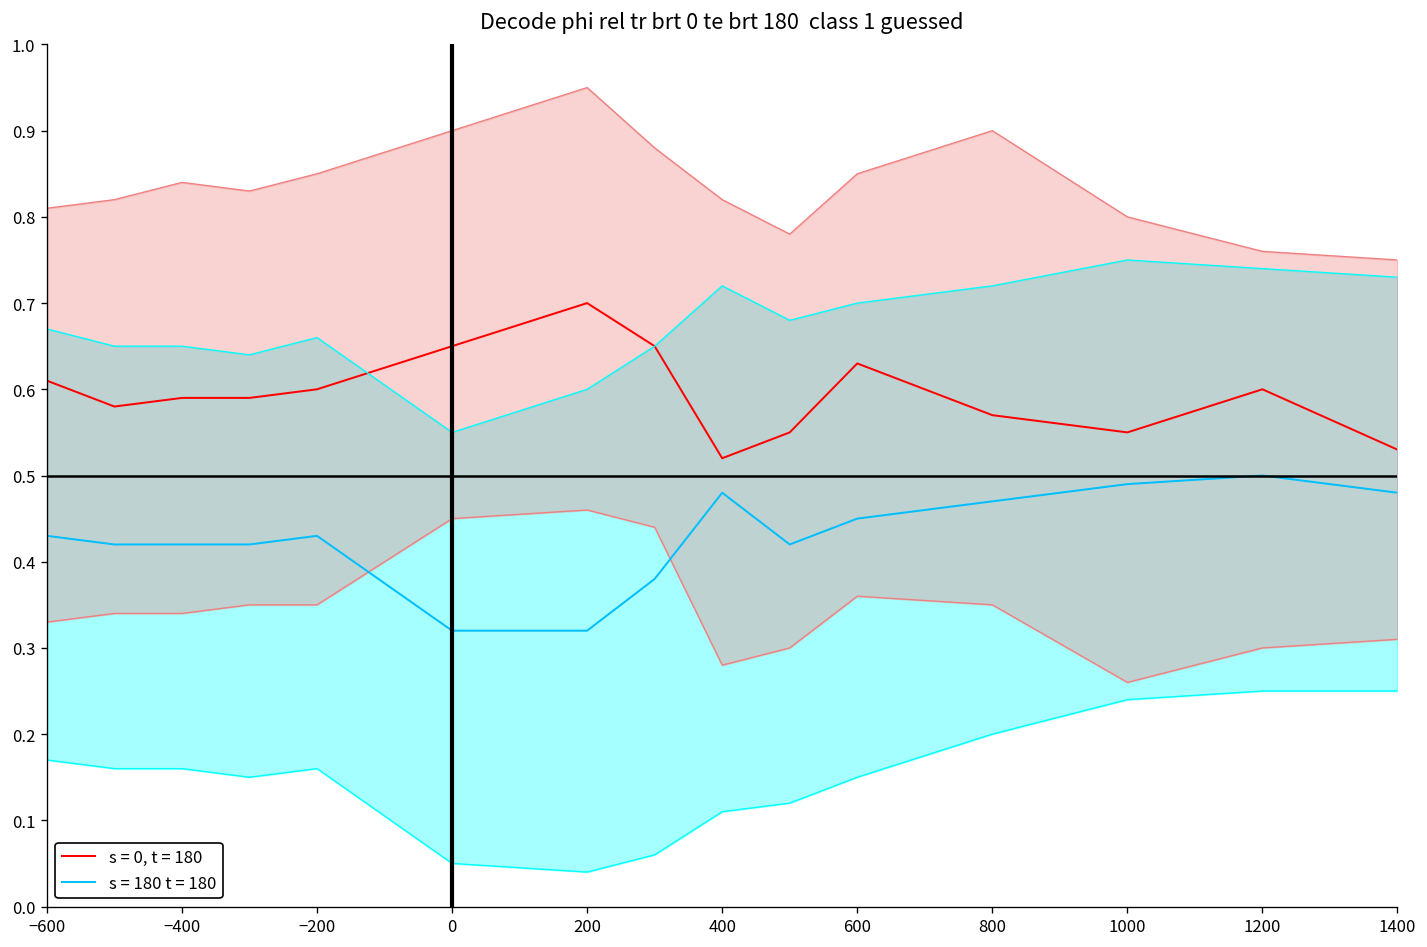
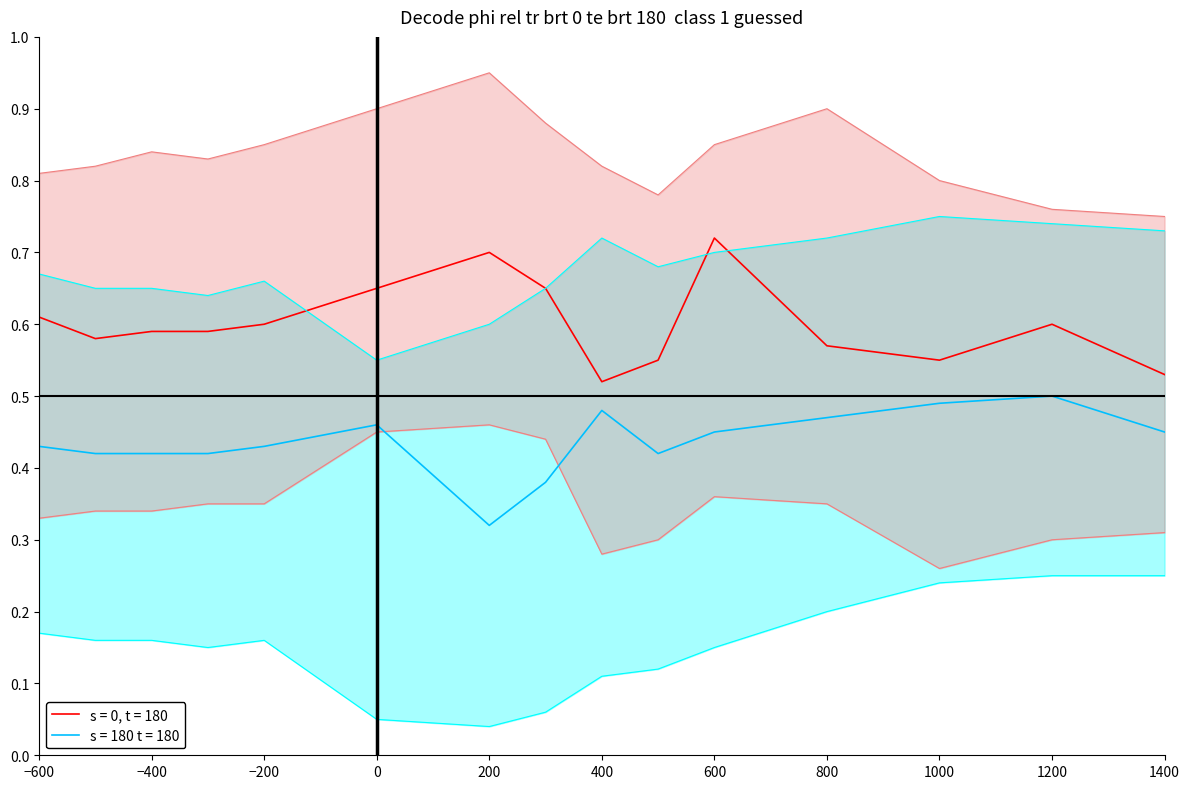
s = 180 t = 180, 0: 0.32 -> 0.46
s = 0, t = 180, 600: 0.63 -> 0.72
s = 180 t = 180, 1400: 0.48 -> 0.45
